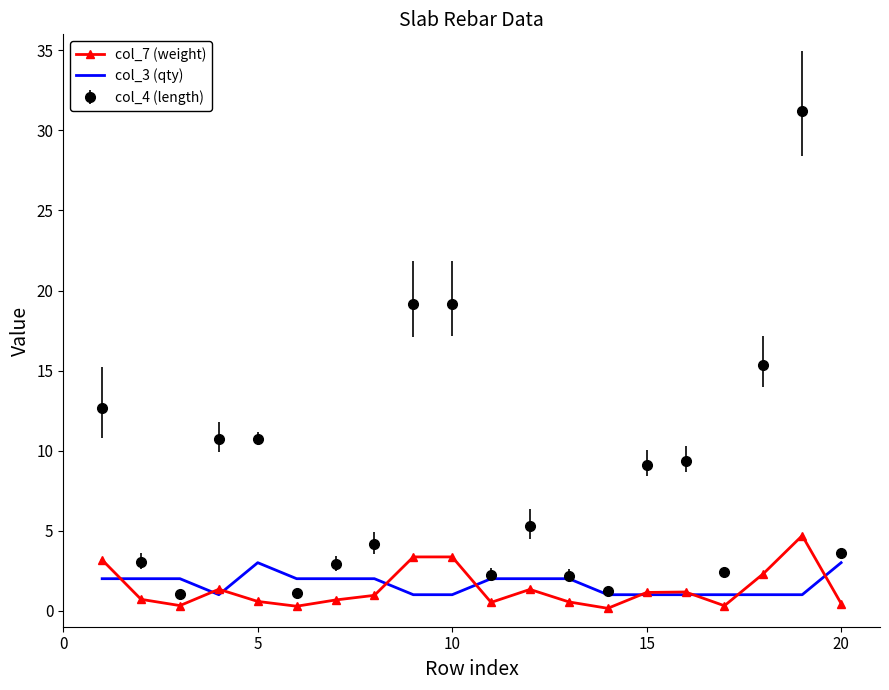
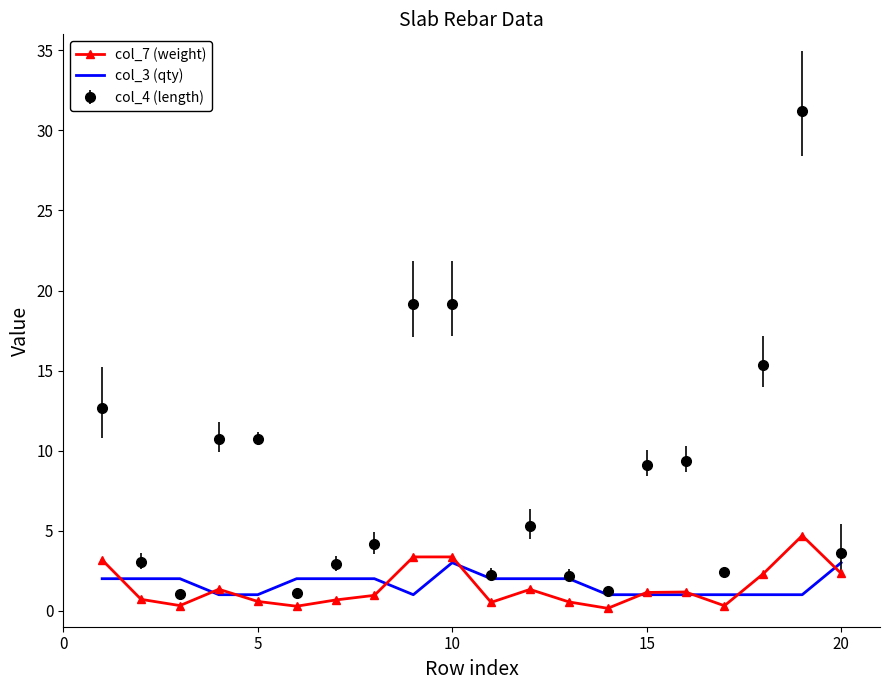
col_3 (qty), 5: 3 -> 1
col_3 (qty), 10: 1 -> 3
col_7 (weight), 20: 0.5 -> 2.3
